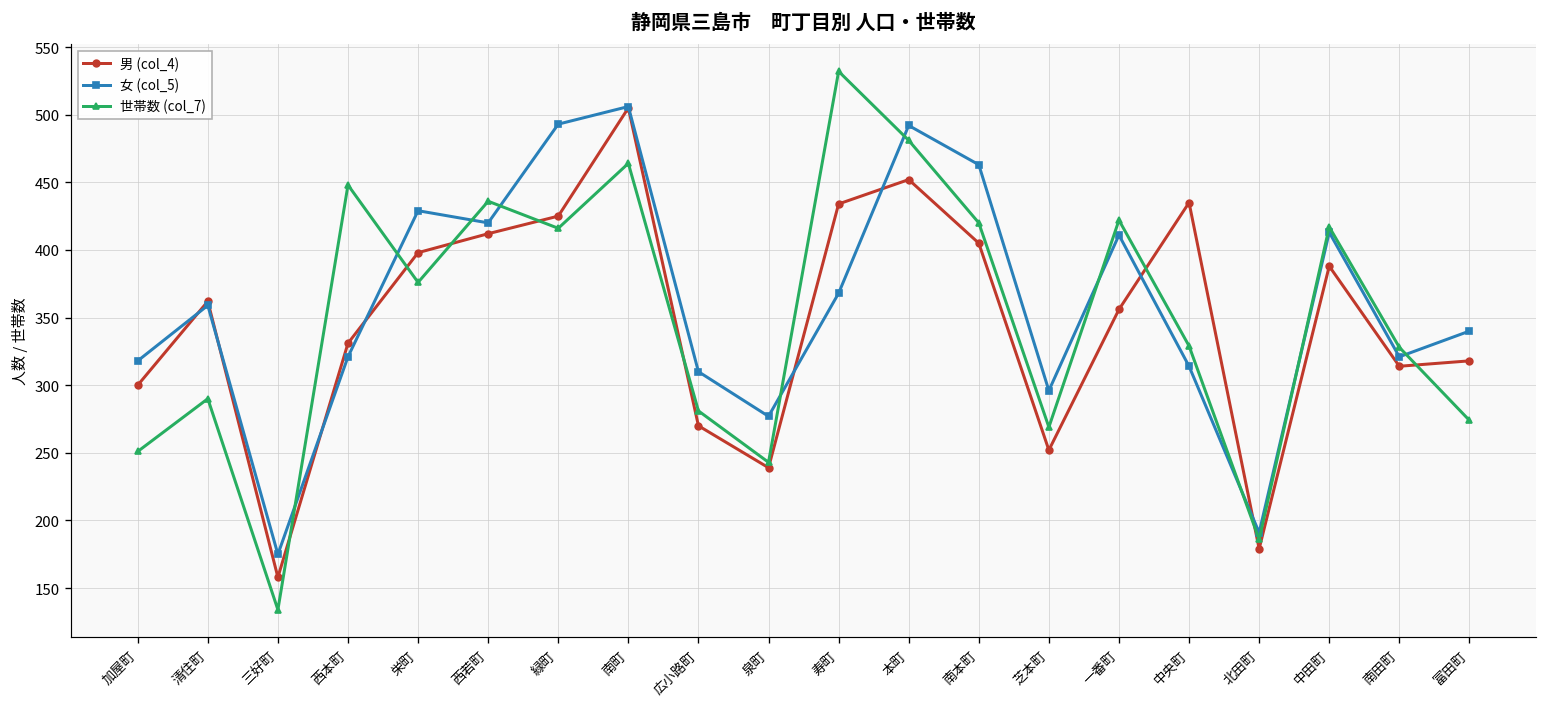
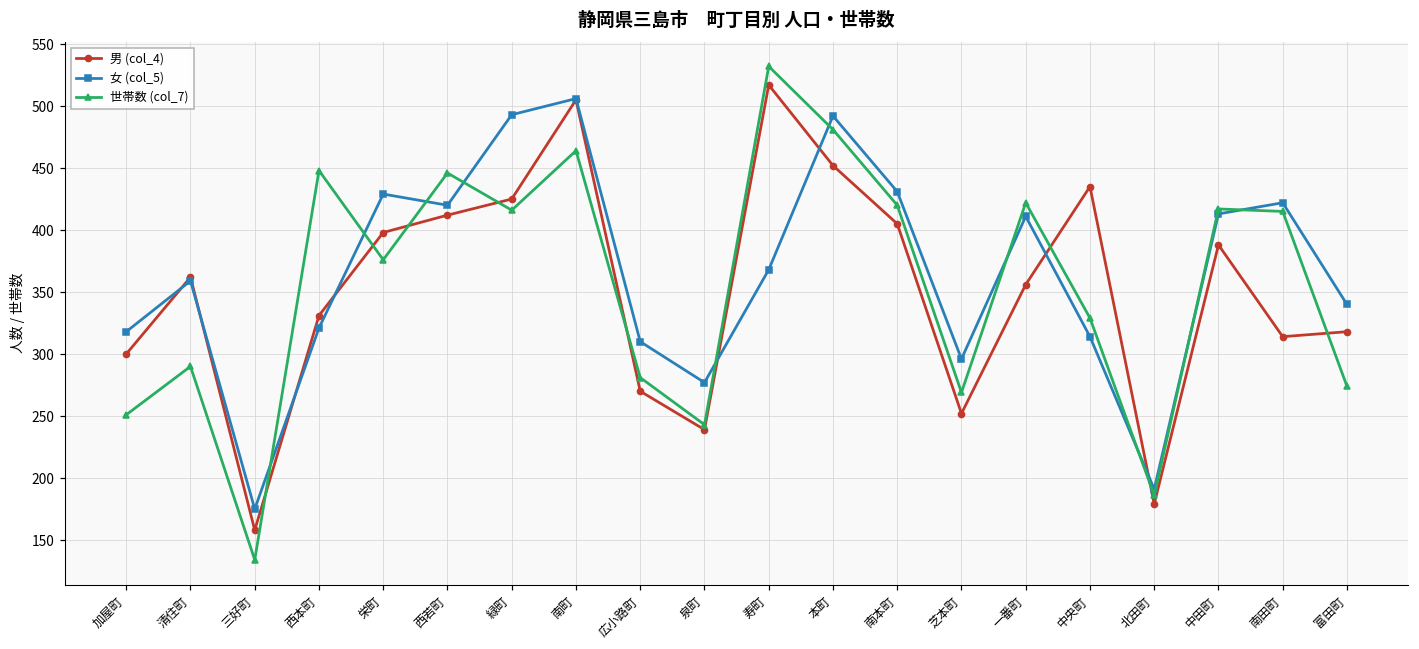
世帯数 (col_7), 西若町: 436 -> 446
男 (col_4), 寿町: 434 -> 517
女 (col_5), 南本町: 463 -> 431
女 (col_5), 南田町: 321 -> 422
世帯数 (col_7), 南田町: 328 -> 415
